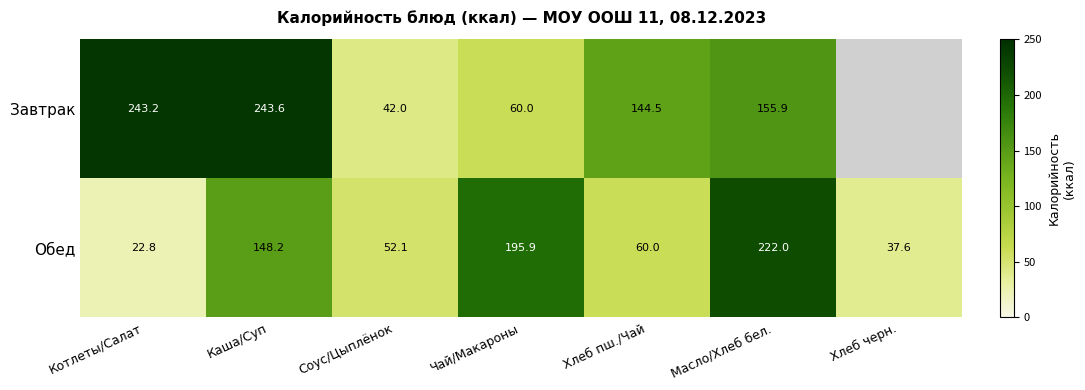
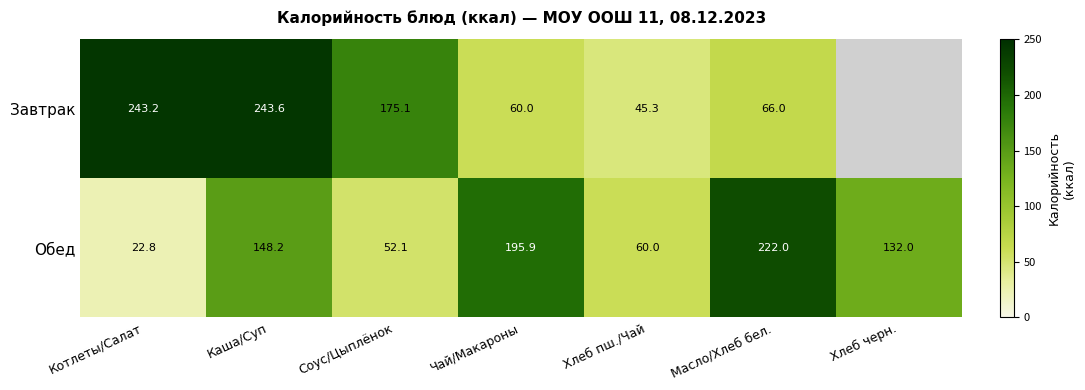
Завтрак, Соус/Цыплёнок: 42.0 -> 175.1
Завтрак, Хлеб пш./Чай: 144.5 -> 45.3
Завтрак, Масло/Хлеб бел.: 155.9 -> 66.0
Обед, Хлеб черн.: 37.6 -> 132.0
